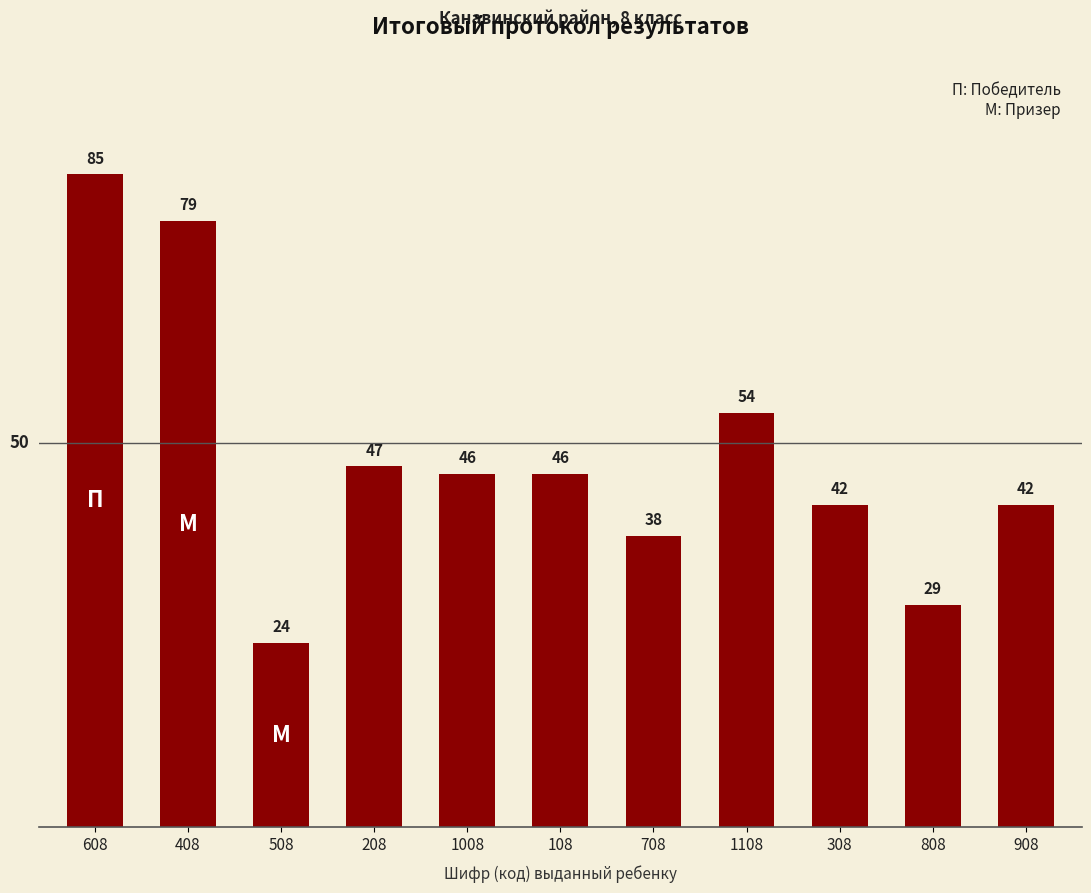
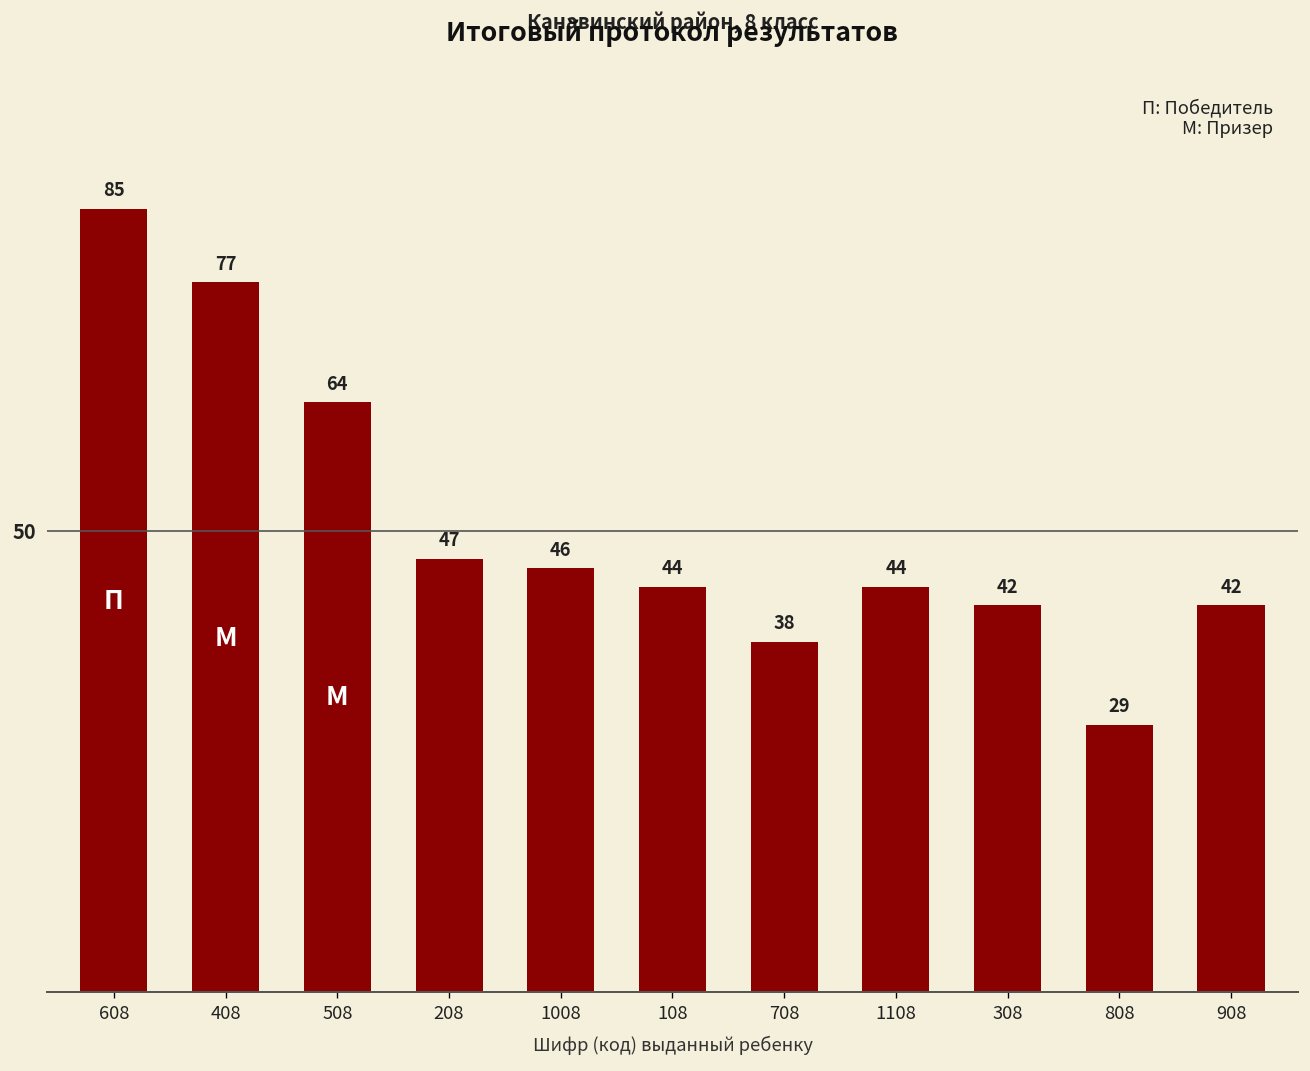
408: 79 -> 77
508: 24 -> 64
108: 46 -> 44
1108: 54 -> 44
